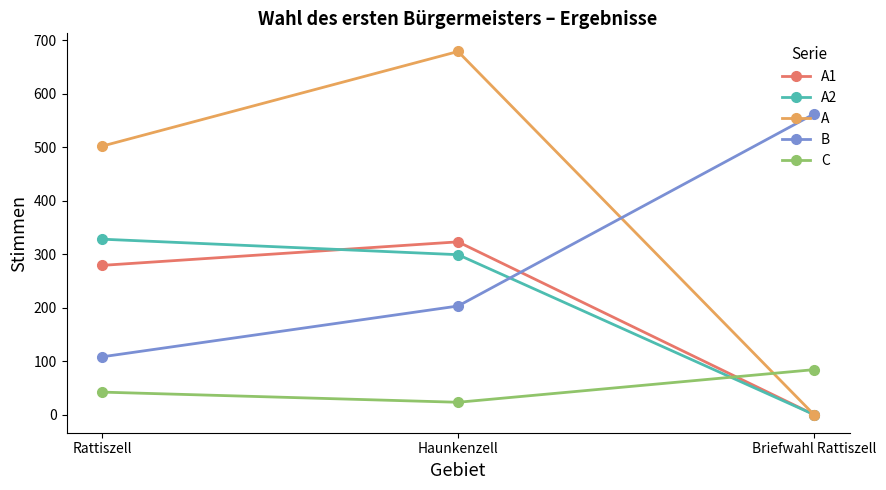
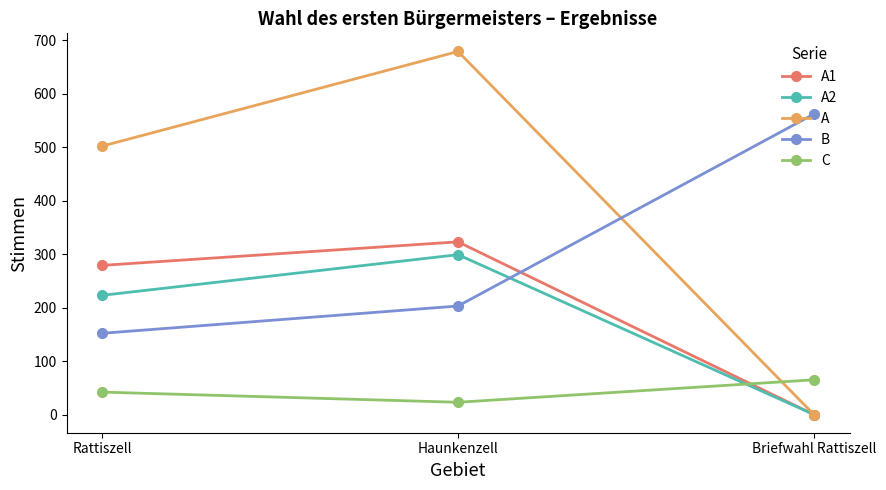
A2, Rattiszell: 330 -> 220
B, Rattiszell: 110 -> 150
C, Briefwahl Rattiszell: 80 -> 70
